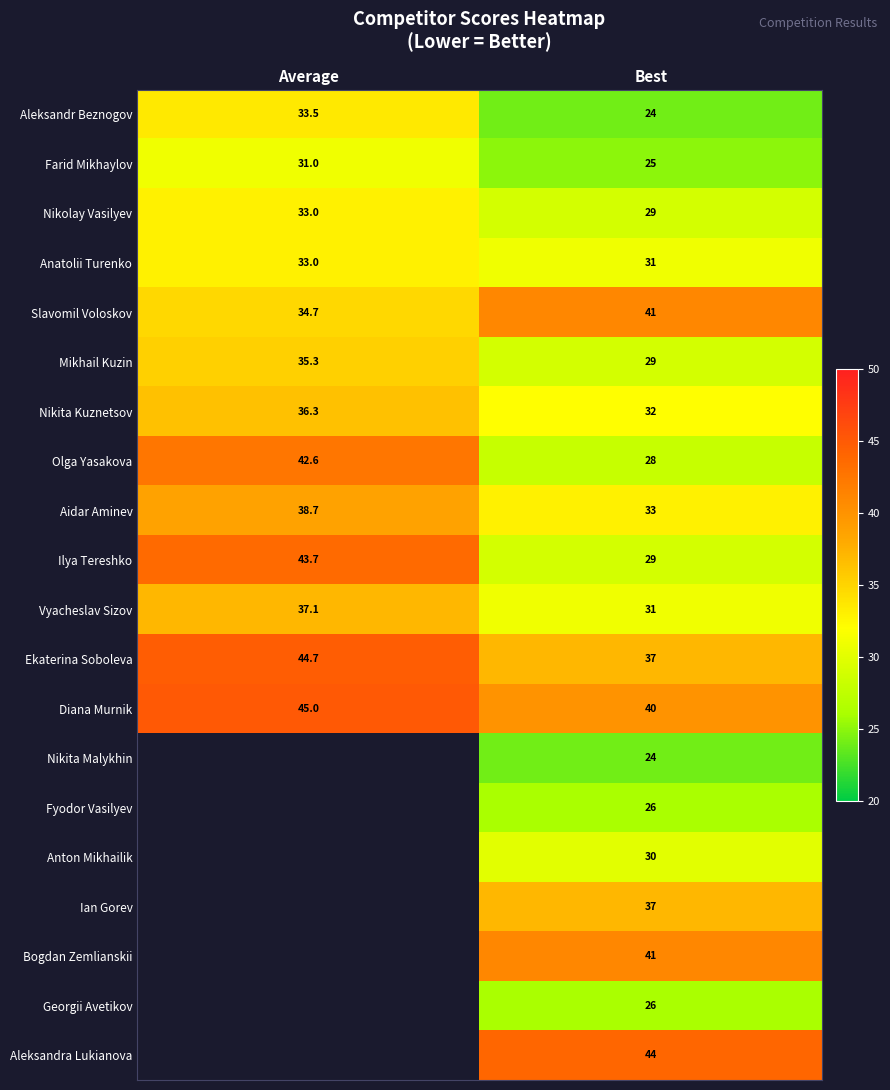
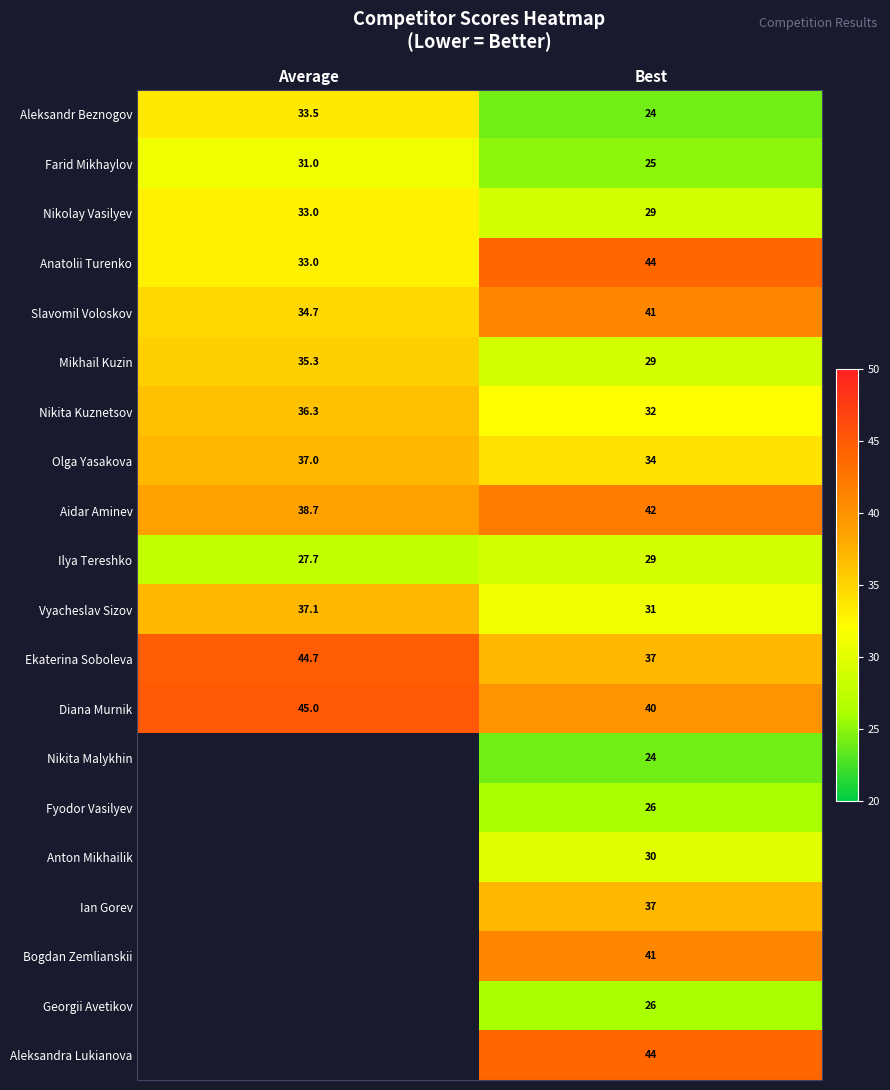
Anatolii Turenko, Best: 31 -> 44
Olga Yasakova, Average: 42.6 -> 37.0
Olga Yasakova, Best: 28 -> 34
Aidar Aminev, Best: 33 -> 42
Ilya Tereshko, Average: 43.7 -> 27.7
